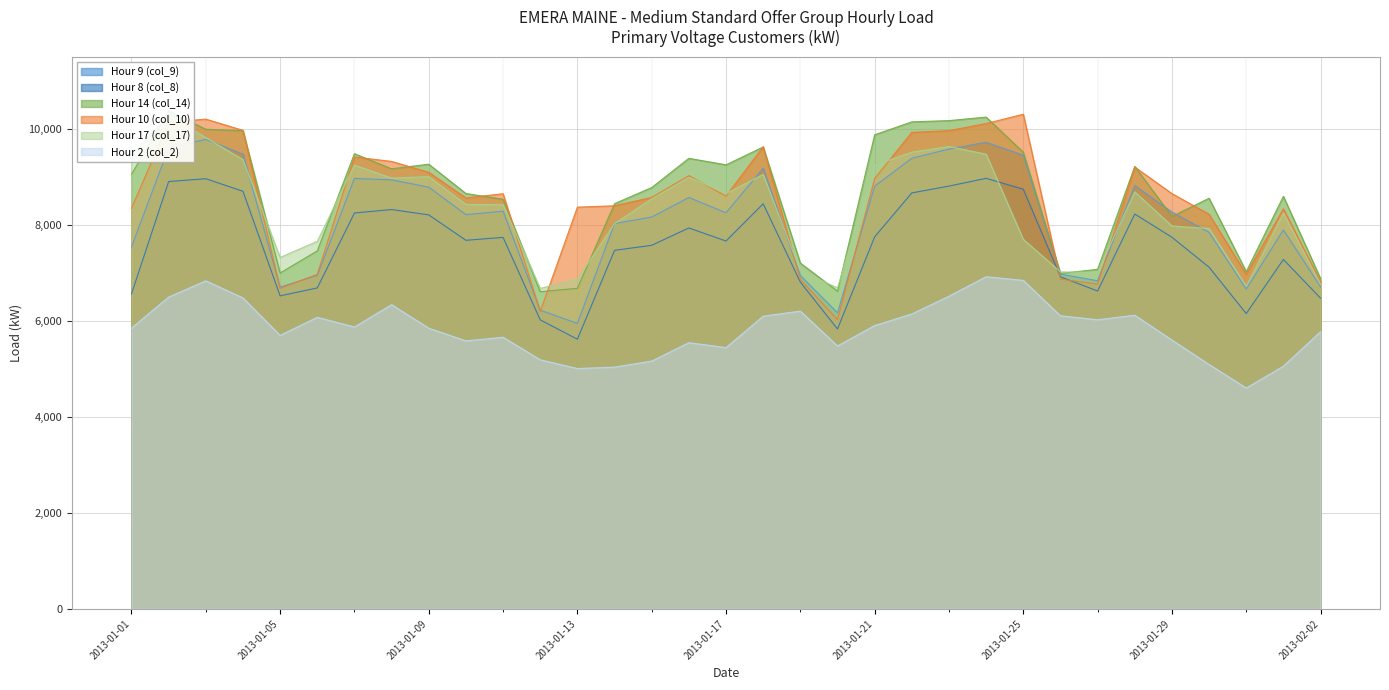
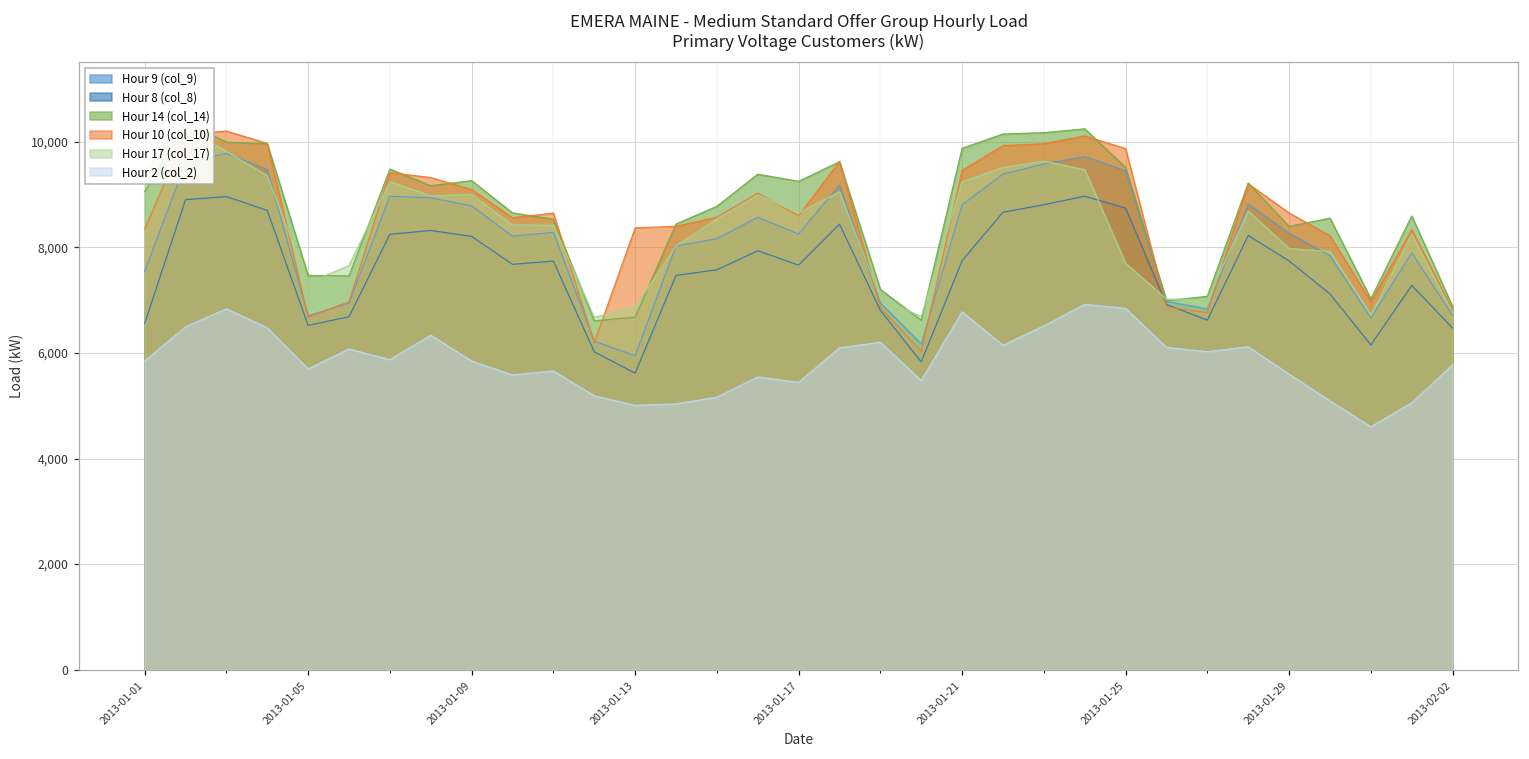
Hour 14 (col_14), 2013-01-05: 7,000 -> 7,500
Hour 10 (col_10), 2013-01-21: 9,000 -> 9,500
Hour 2 (col_2), 2013-01-21: 5,900 -> 6,800
Hour 10 (col_10), 2013-01-25: 10,300 -> 9,900
Hour 14 (col_14), 2013-01-29: 8,200 -> 8,400
